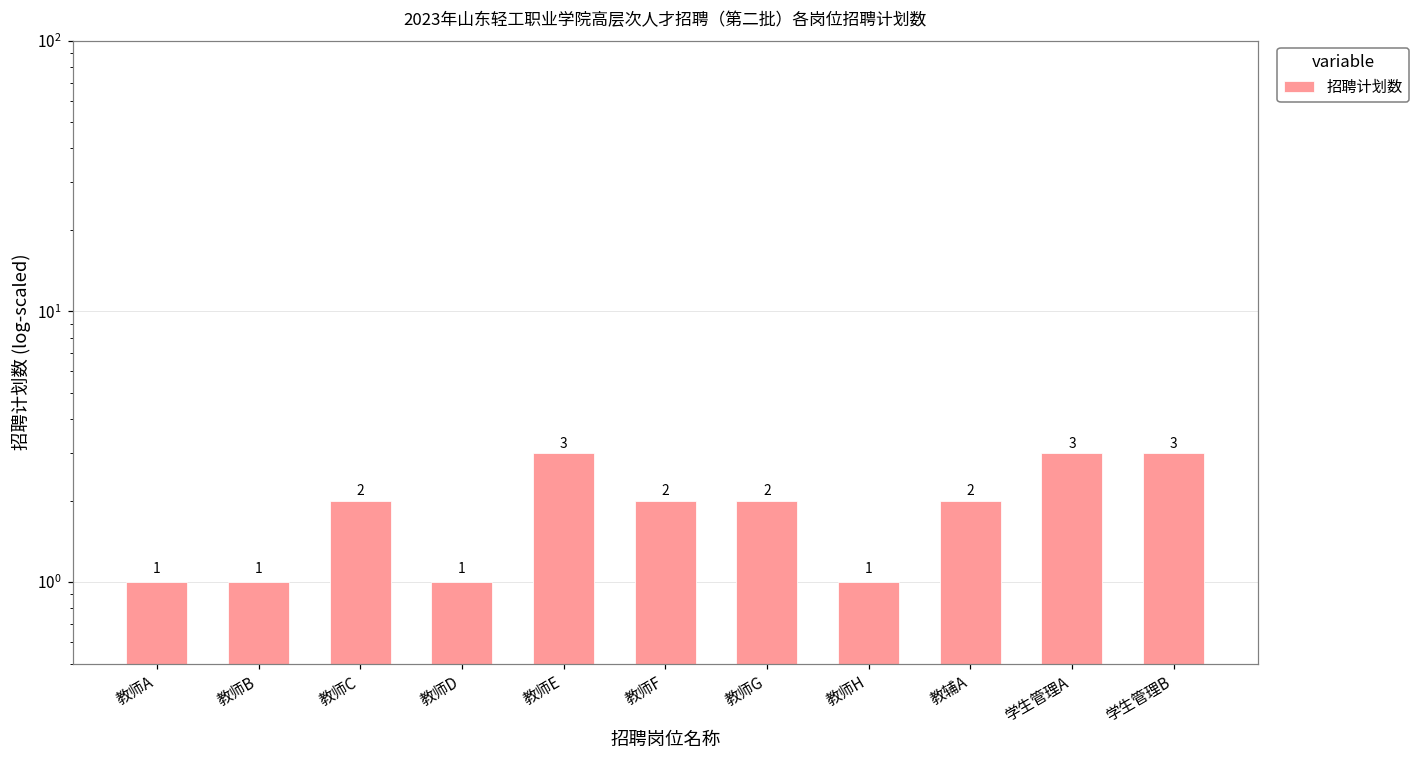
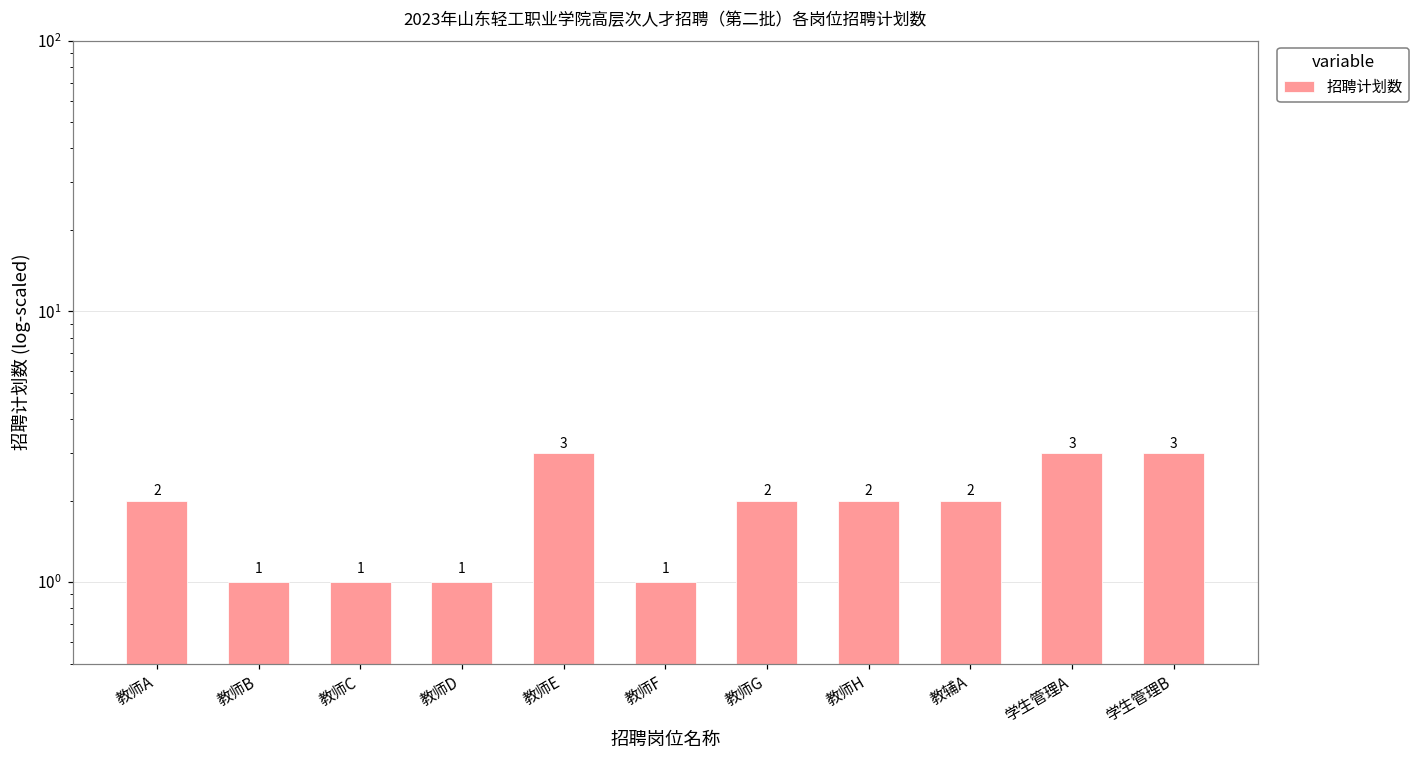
教师A: 1 -> 2
教师C: 2 -> 1
教师F: 2 -> 1
教师H: 1 -> 2
